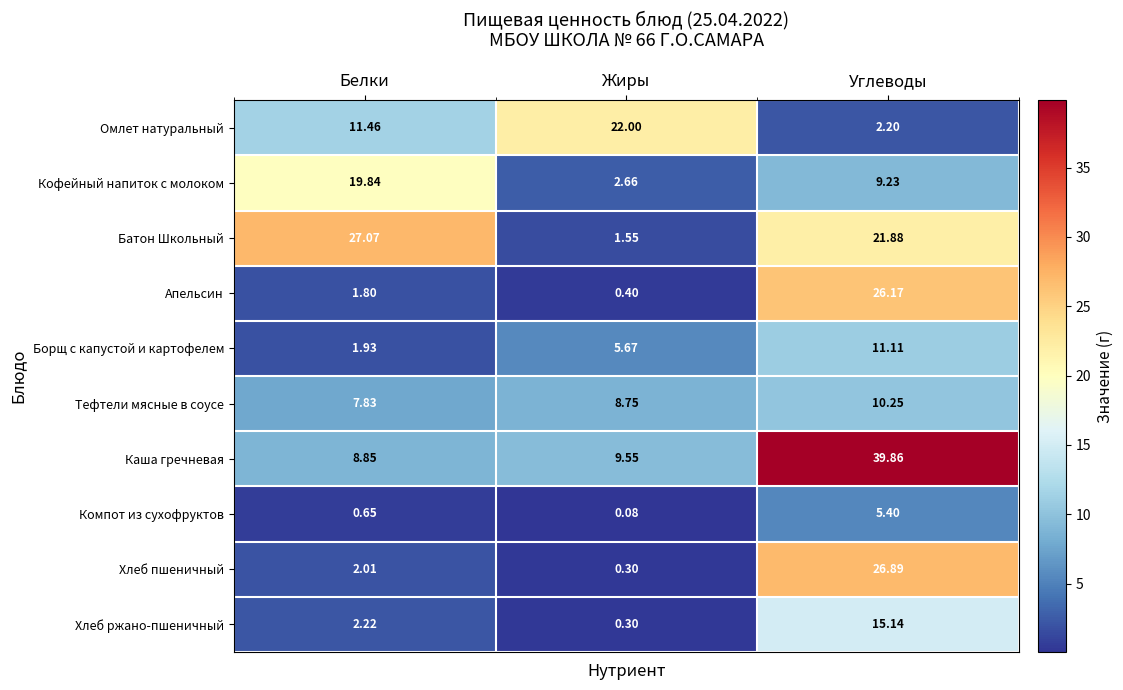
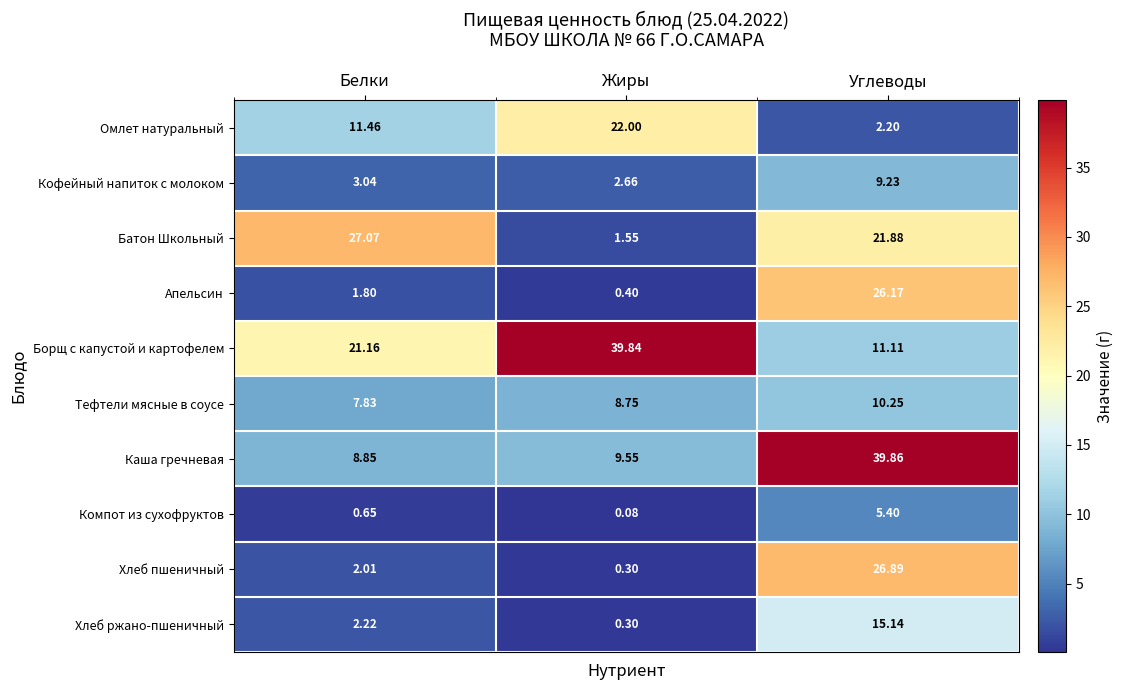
Кофейный напиток с молоком, Белки: 19.84 -> 3.04
Борщ с капустой и картофелем, Белки: 1.93 -> 21.16
Борщ с капустой и картофелем, Жиры: 5.67 -> 39.84
